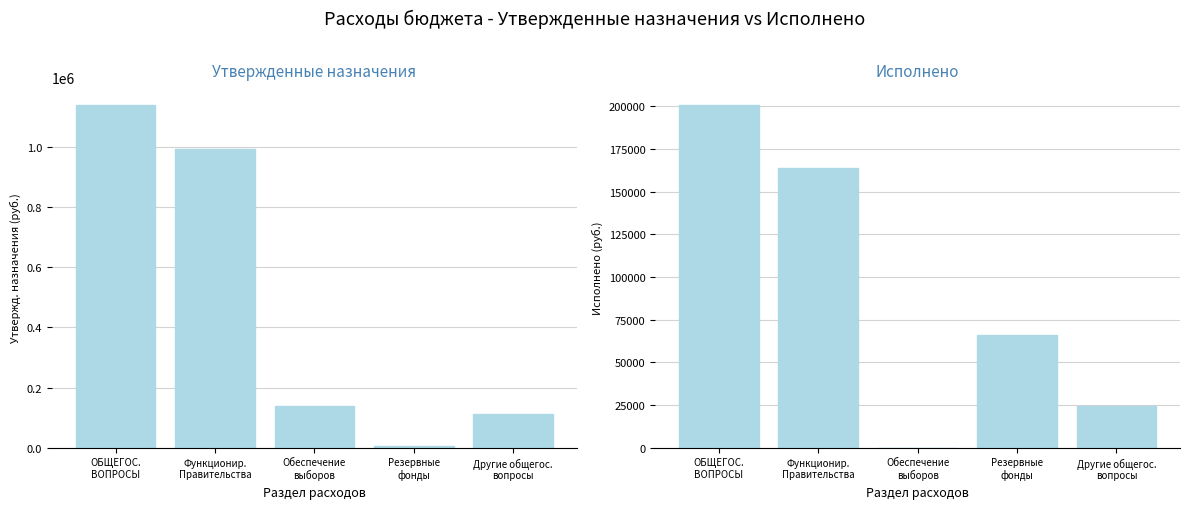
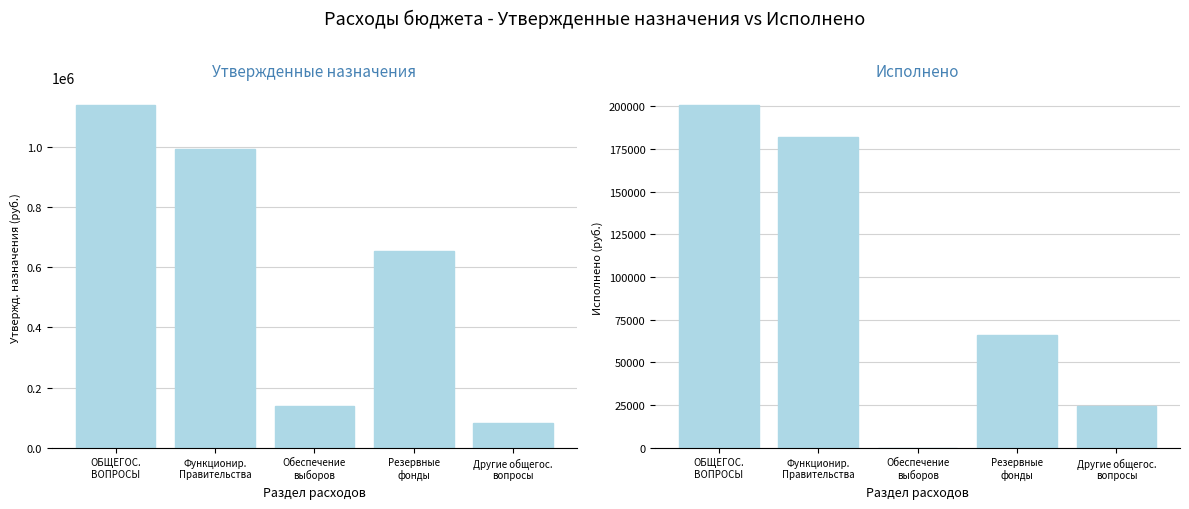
Утвержденные назначения, Резервные фонды: 10000 -> 650000
Утвержденные назначения, Другие общегос. вопросы: 110000 -> 80000
Исполнено, Функционир. Правительства: 164000 -> 182000
